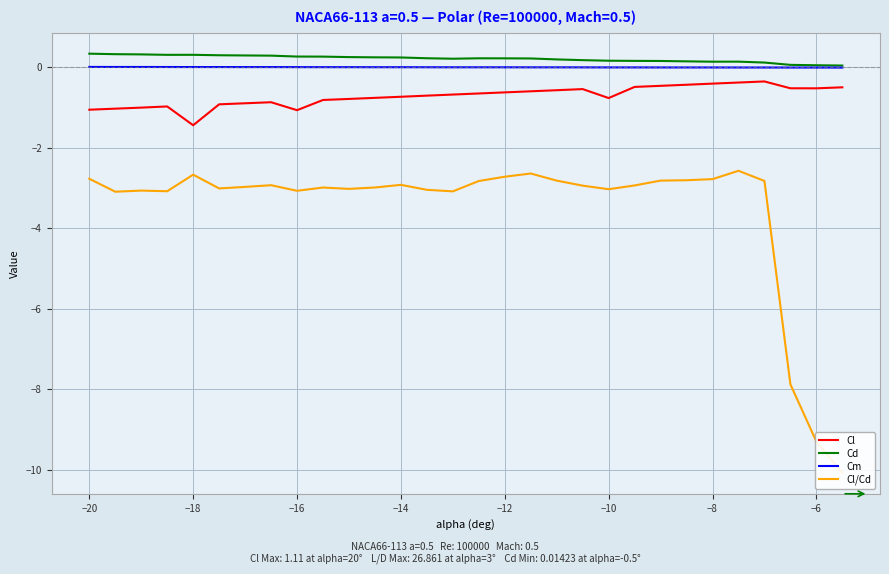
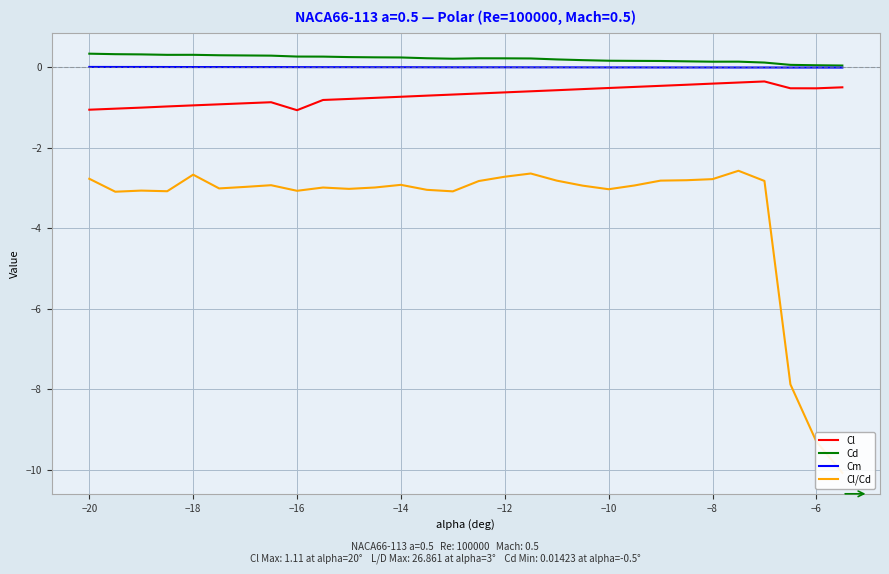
Cl, −18: -1.4 -> -0.9
Cl, −10: -0.8 -> -0.5
